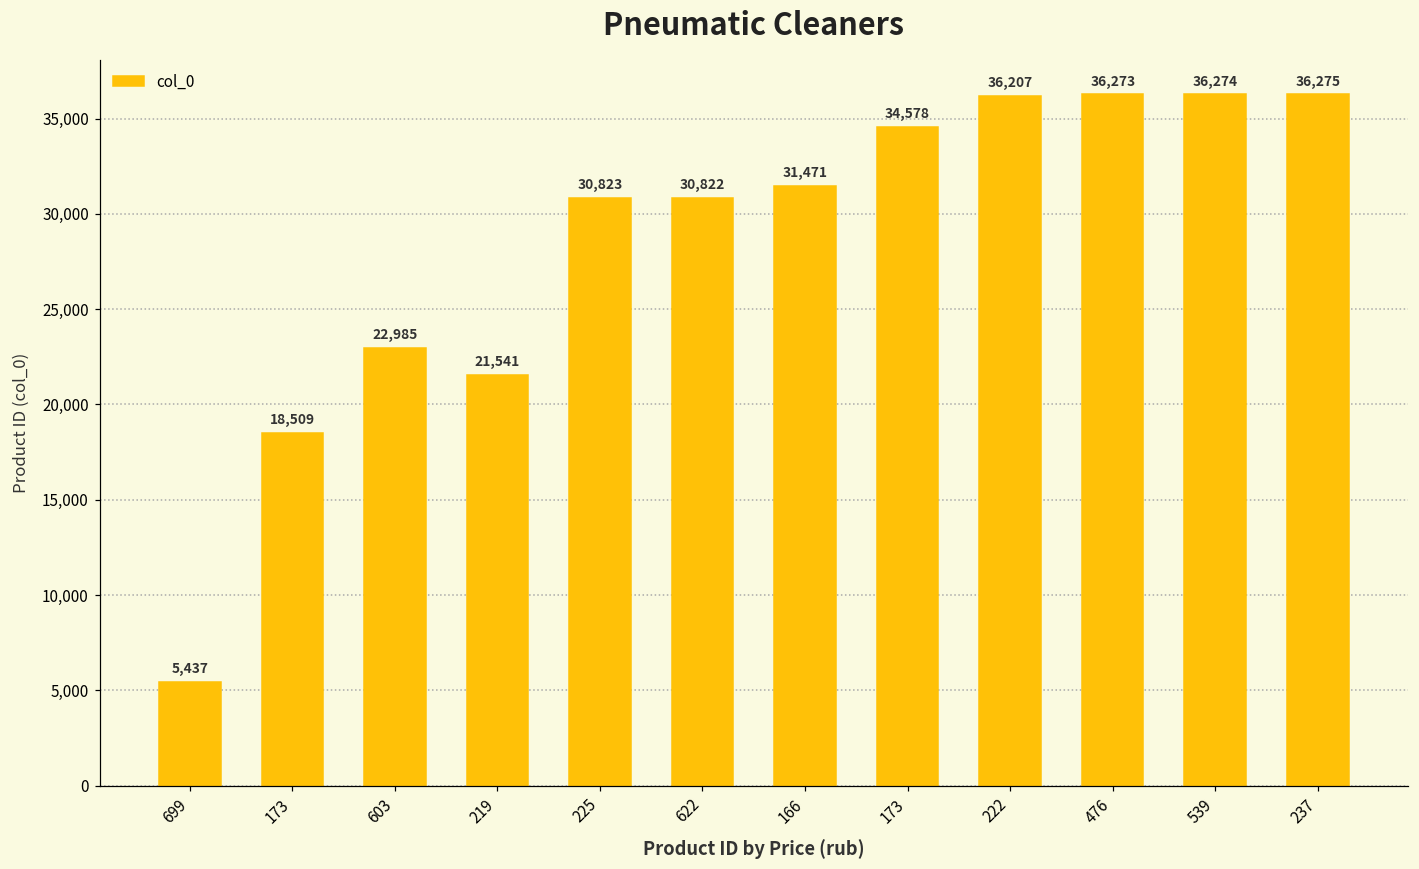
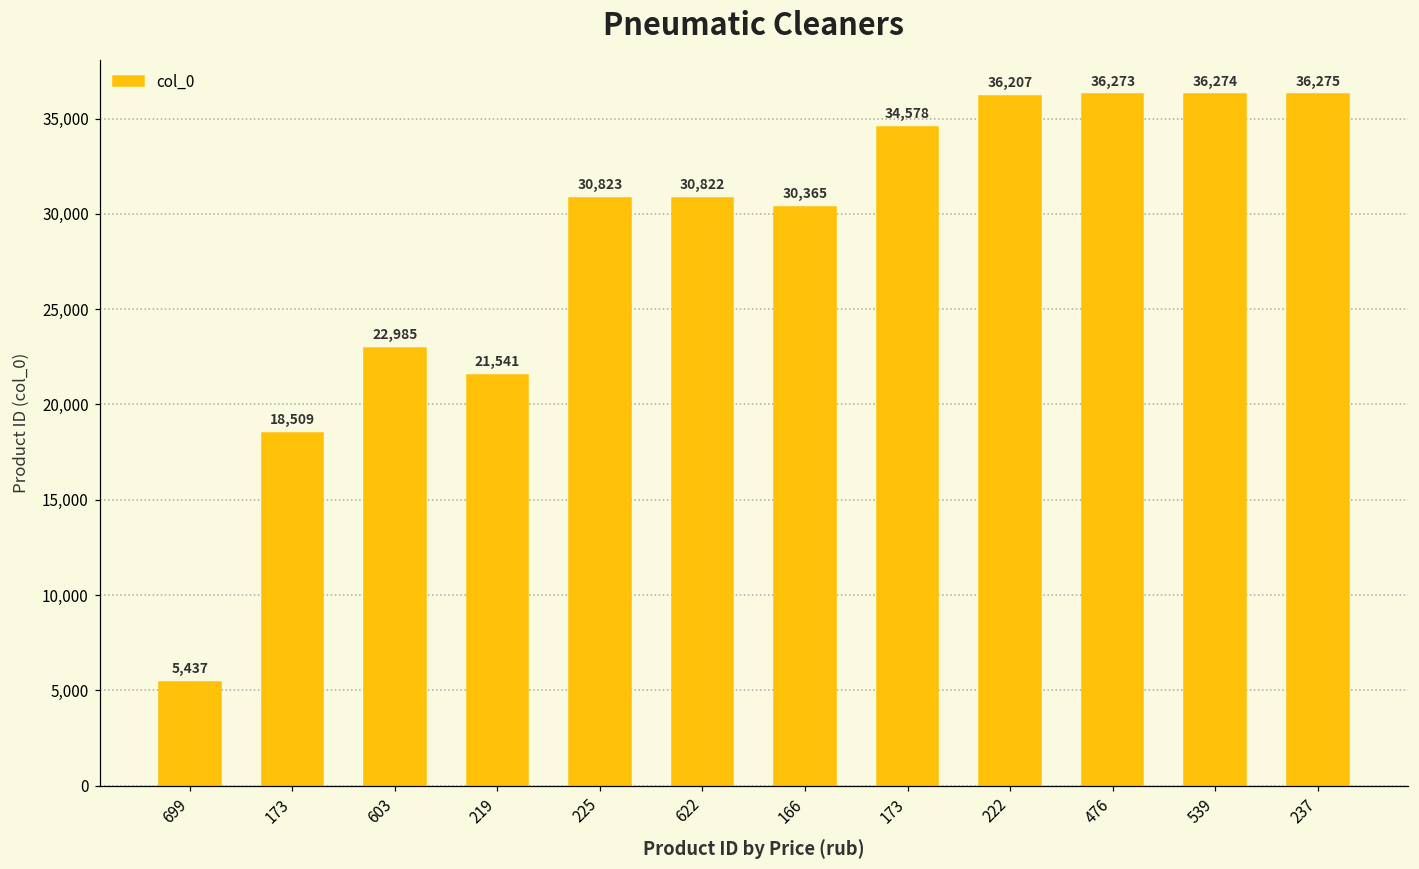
166: 31,471 -> 30,365
